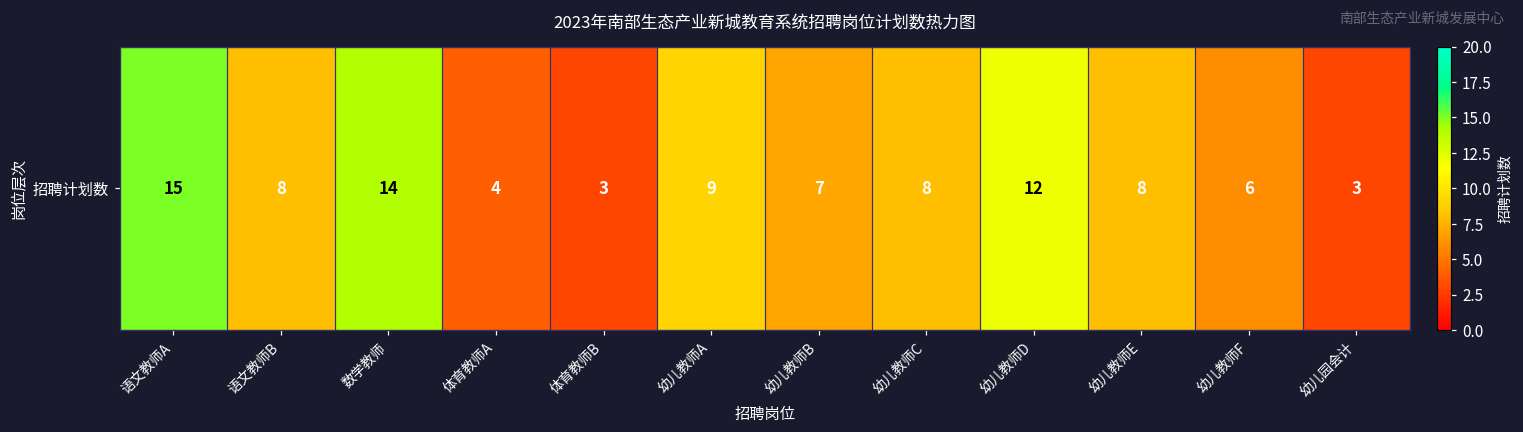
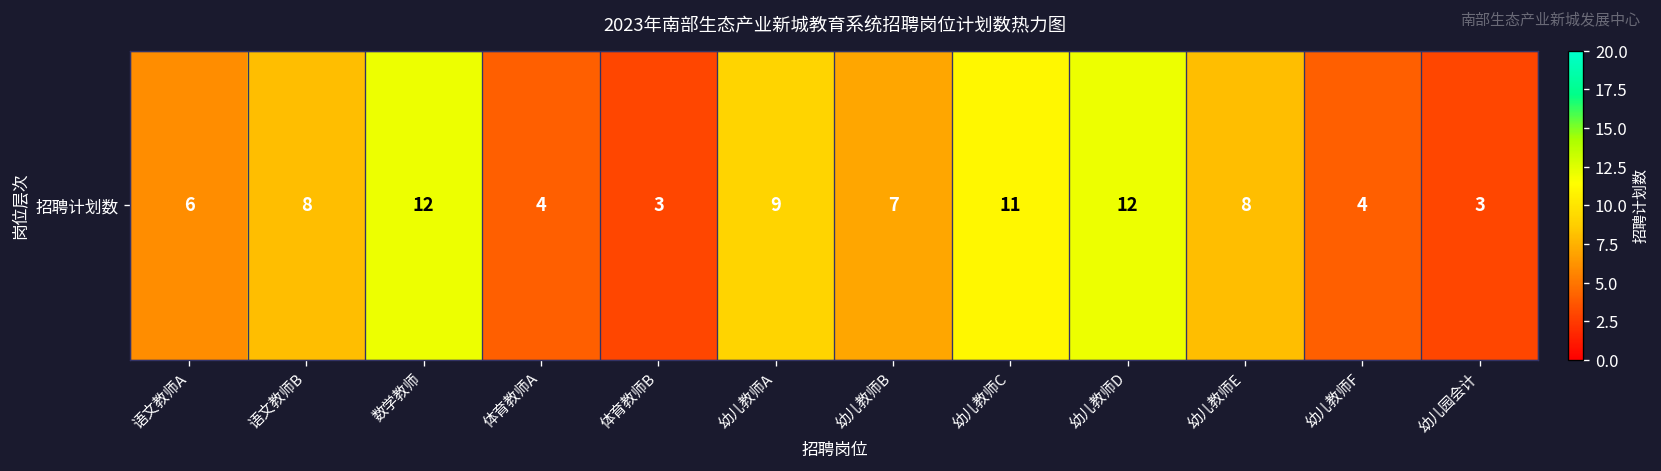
招聘计划数, 语文教师A: 15 -> 6
招聘计划数, 数学教师: 14 -> 12
招聘计划数, 幼儿教师C: 8 -> 11
招聘计划数, 幼儿教师F: 6 -> 4
